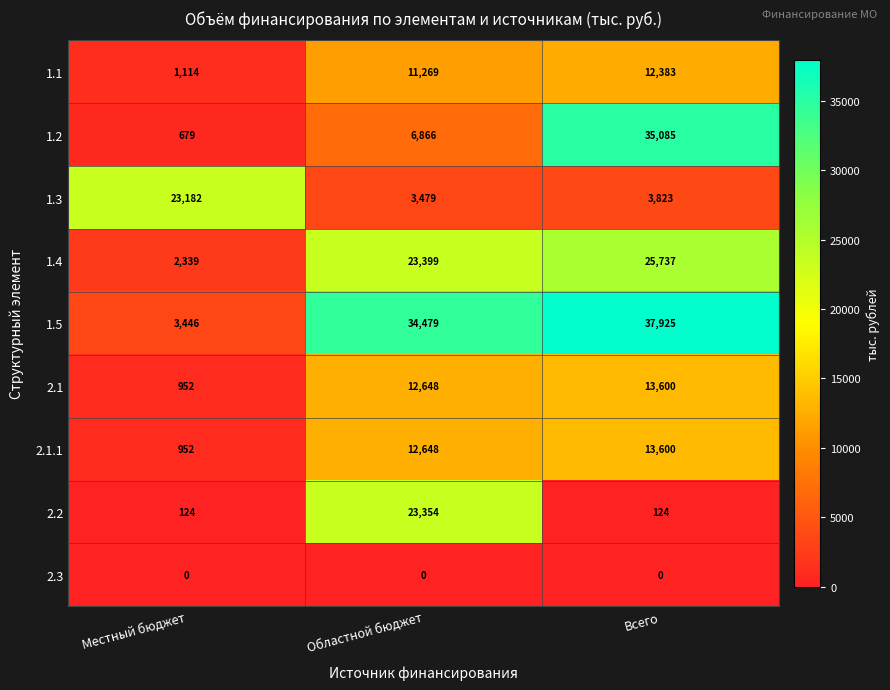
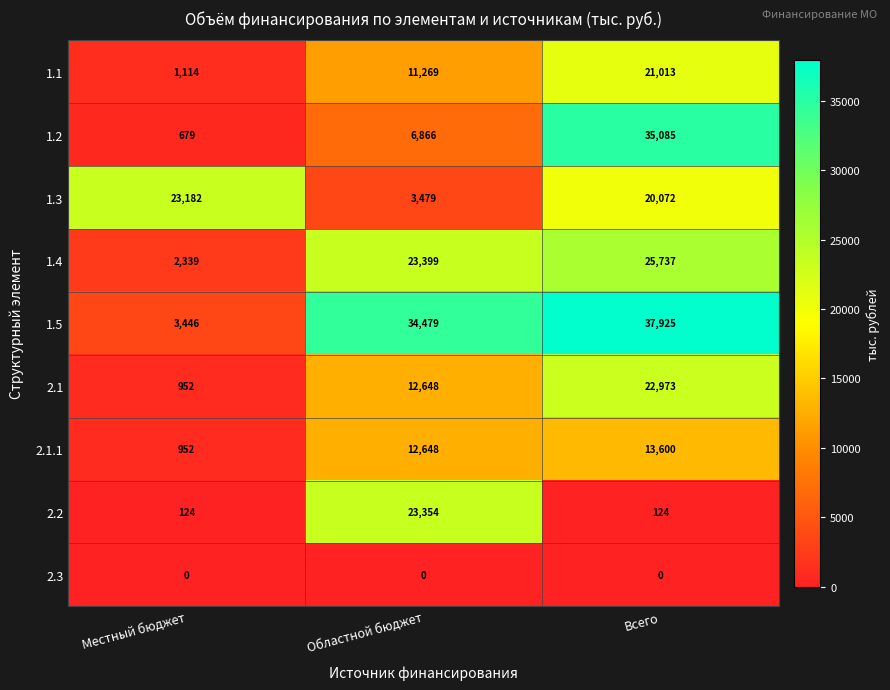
1.1, Всего: 12,383 -> 21,013
1.3, Всего: 3,823 -> 20,072
2.1, Всего: 13,600 -> 22,973
